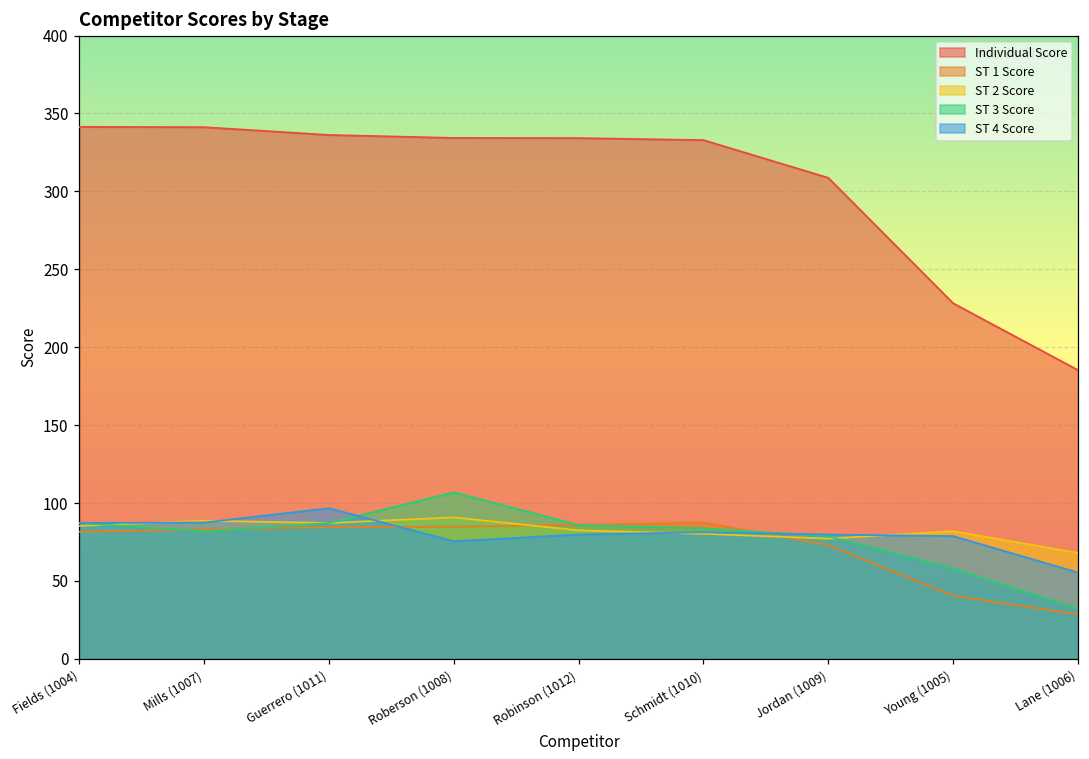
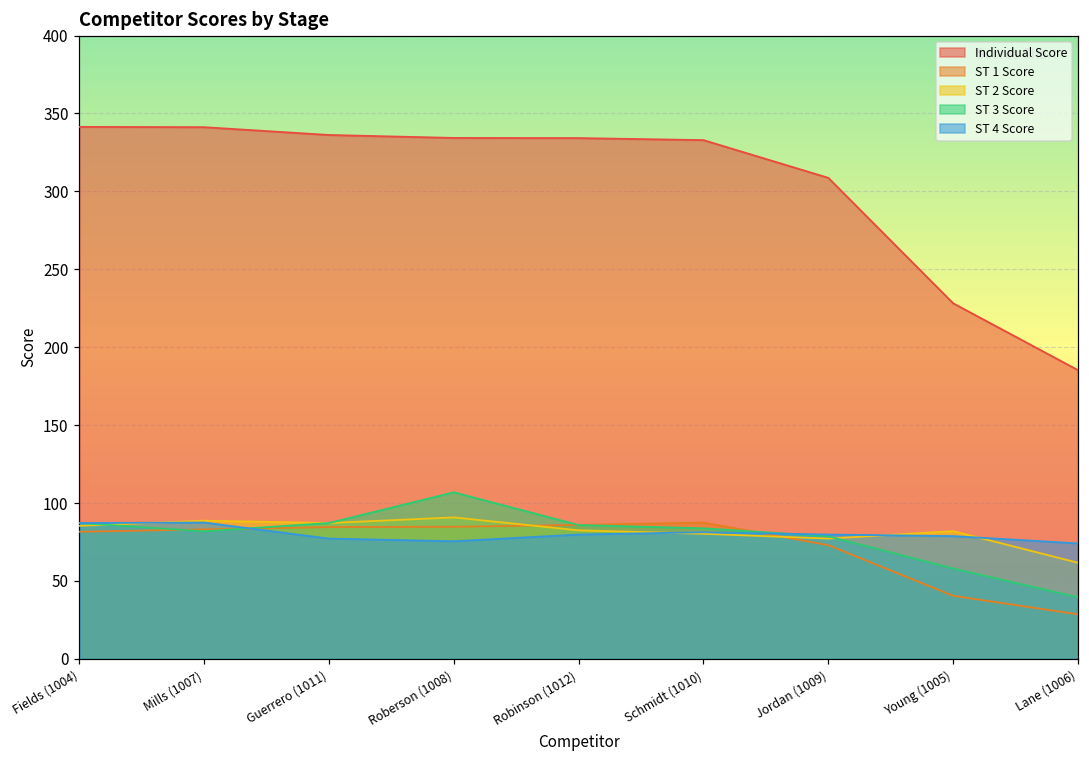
ST 4 Score, Guerrero (1011): 97 -> 77
ST 2 Score, Lane (1006): 68 -> 62
ST 3 Score, Lane (1006): 32 -> 40
ST 4 Score, Lane (1006): 55 -> 74
